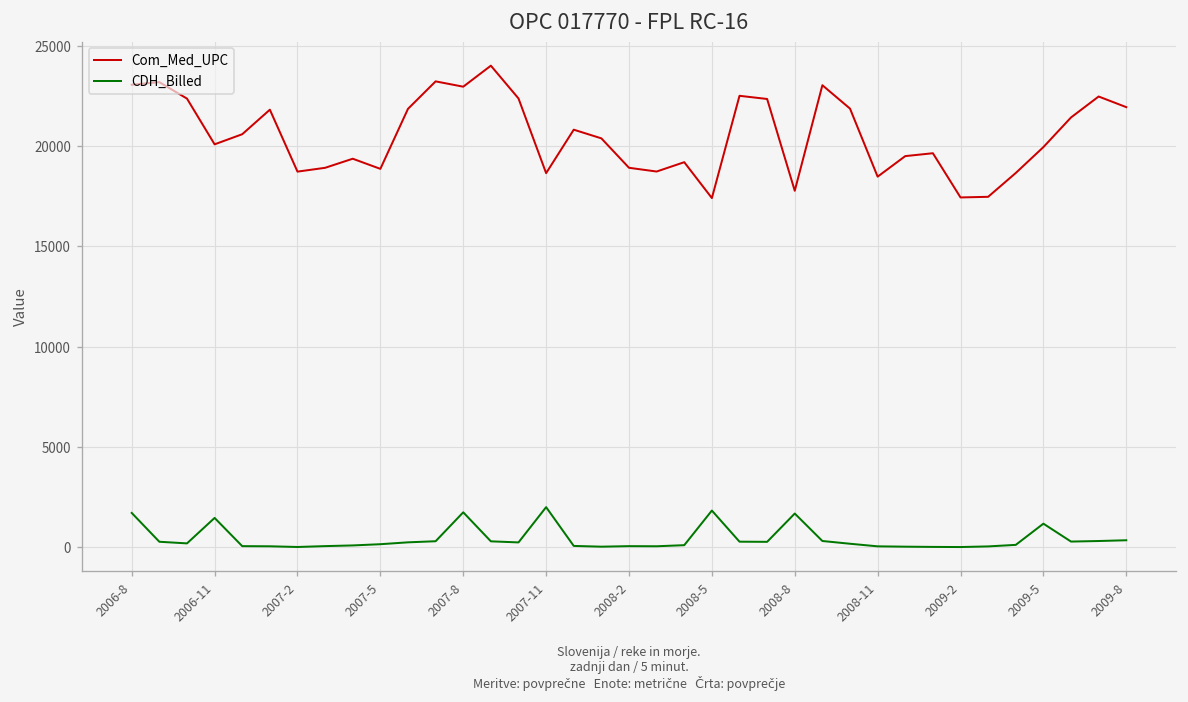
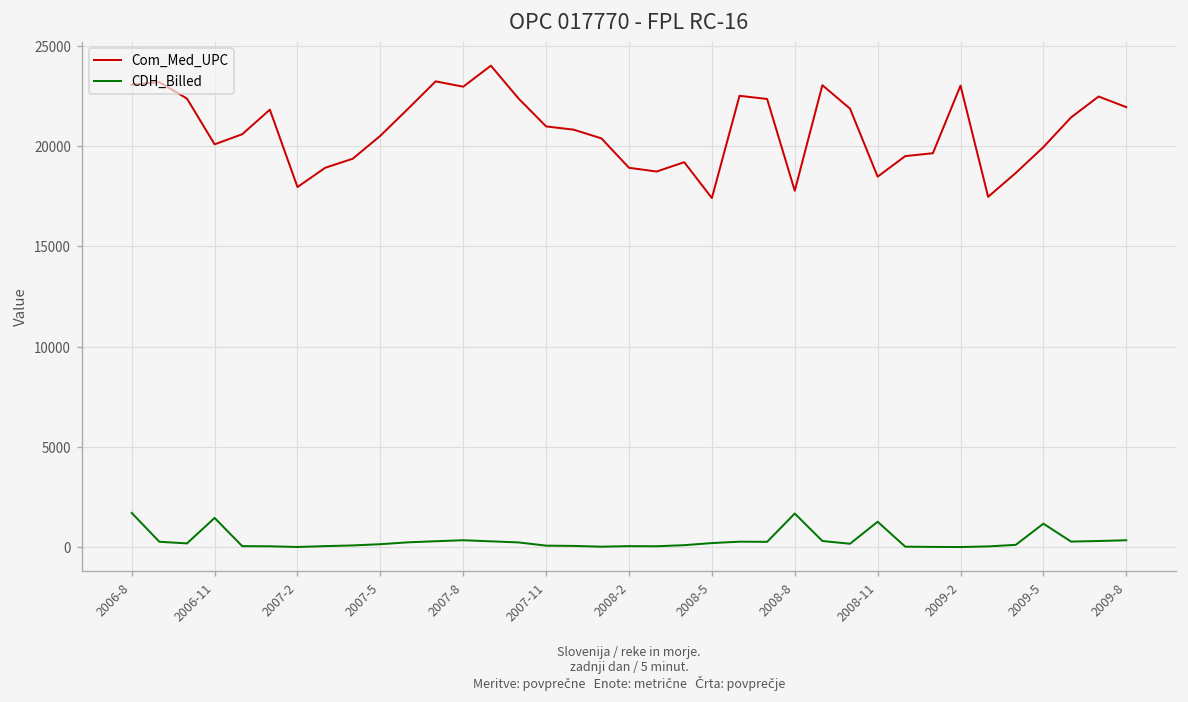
Com_Med_UPC, 2007-2: 18700 -> 17900
Com_Med_UPC, 2007-5: 18900 -> 20500
CDH_Billed, 2007-8: 1700 -> 400
Com_Med_UPC, 2007-11: 18600 -> 21000
CDH_Billed, 2007-11: 2000 -> 100
CDH_Billed, 2008-5: 1800 -> 200
CDH_Billed, 2008-11: 100 -> 1300
Com_Med_UPC, 2009-2: 17400 -> 23000
